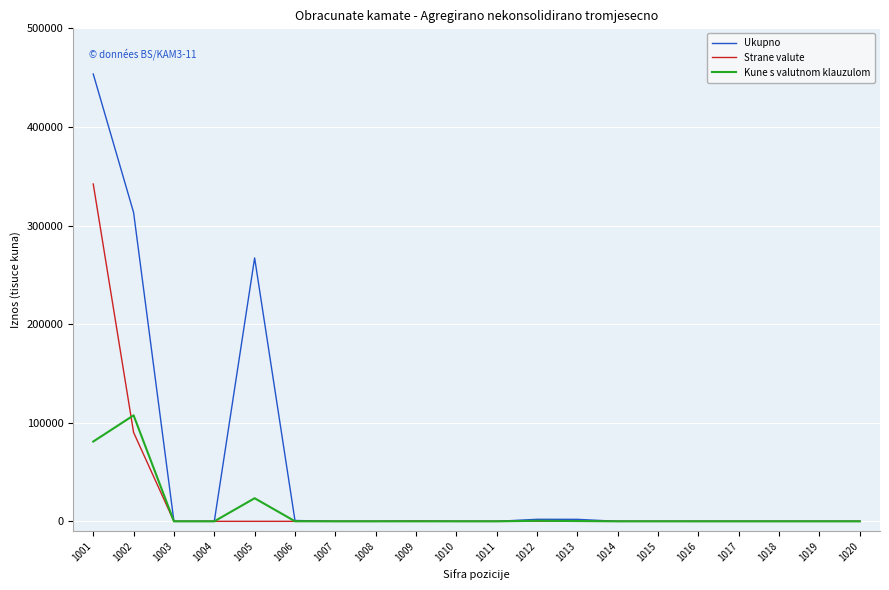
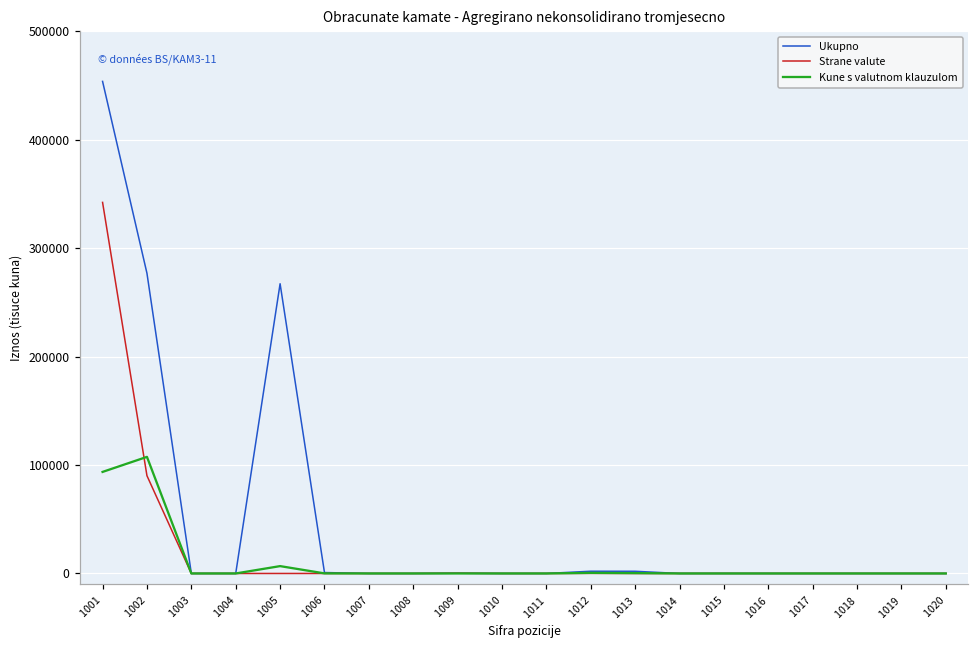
Kune s valutnom klauzulom, 1001: 80000 -> 90000
Ukupno, 1002: 310000 -> 280000
Kune s valutnom klauzulom, 1005: 20000 -> 10000
